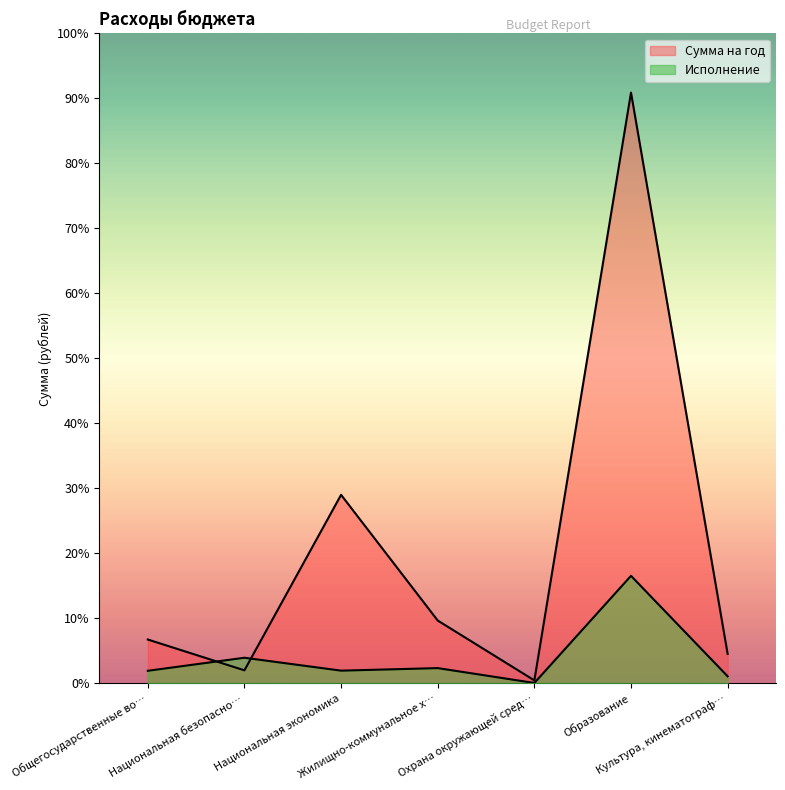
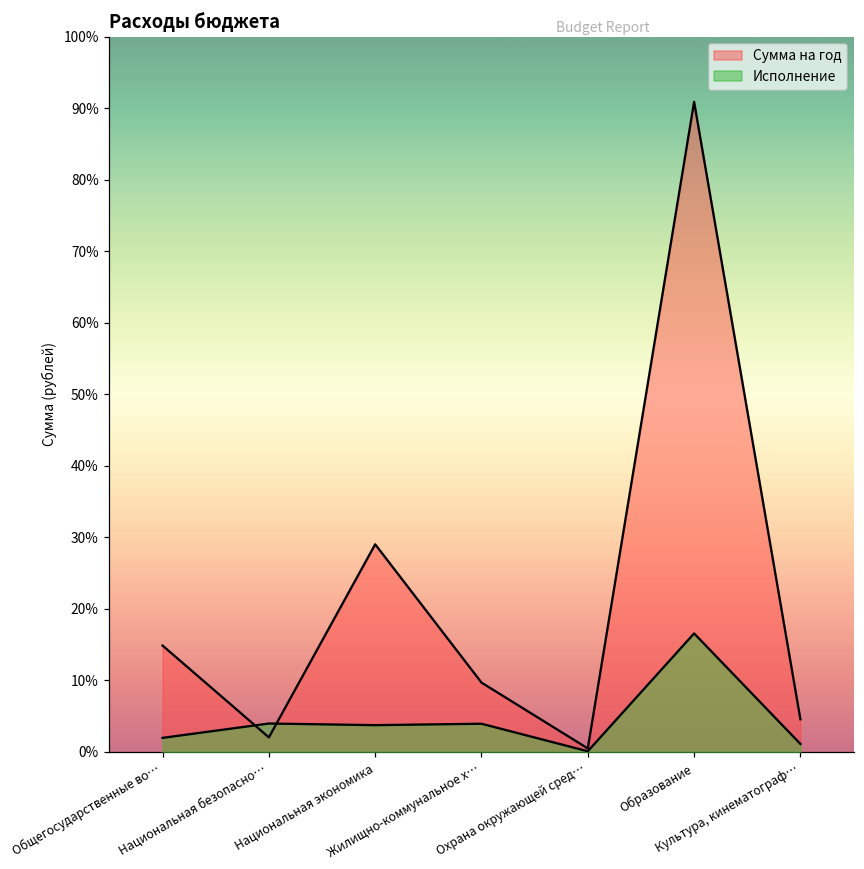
Сумма на год, Общегосударственные во…: 7% -> 15%
Исполнение, Национальная экономика: 2% -> 4%
Исполнение, Жилищно-коммунальное х…: 2% -> 4%
